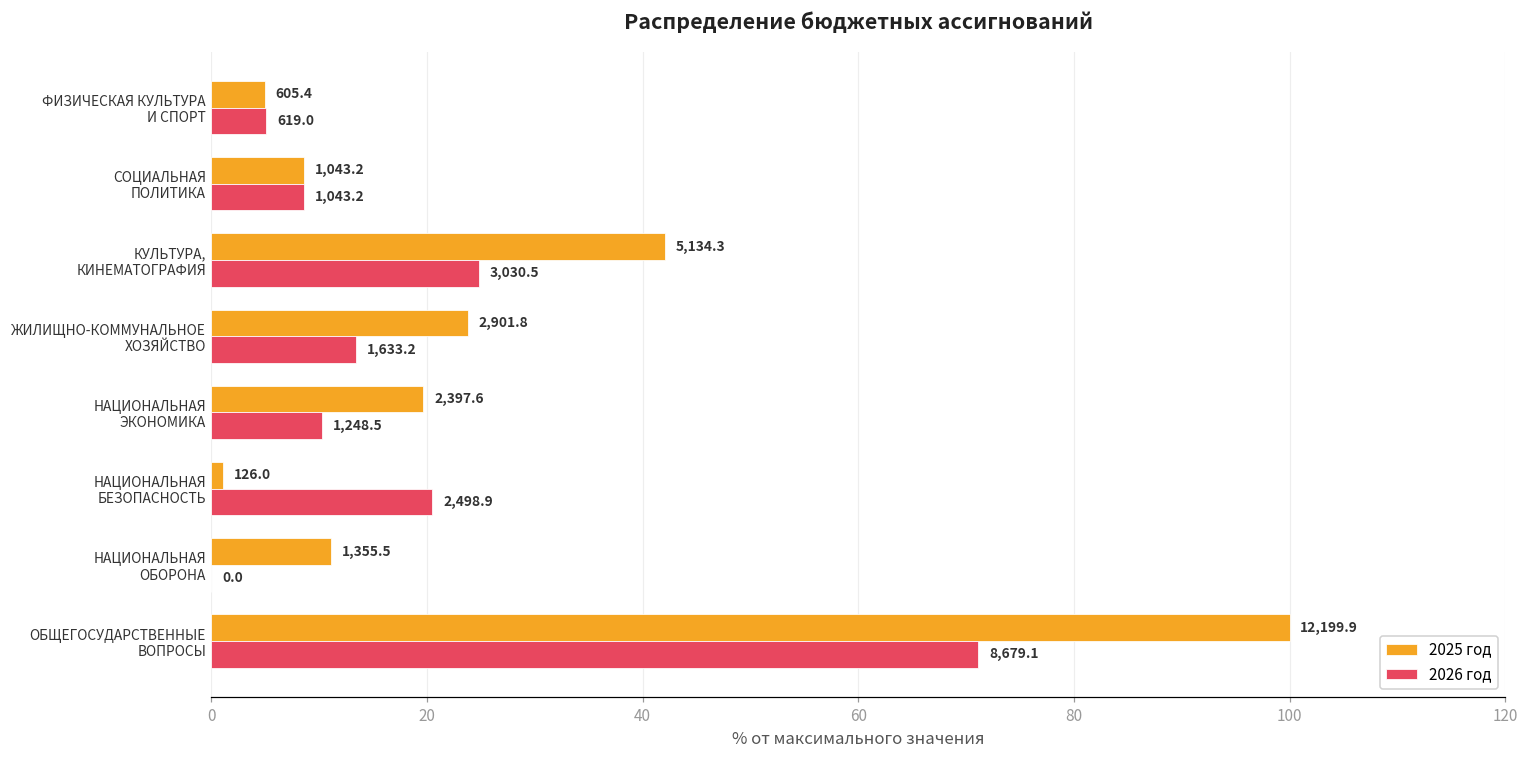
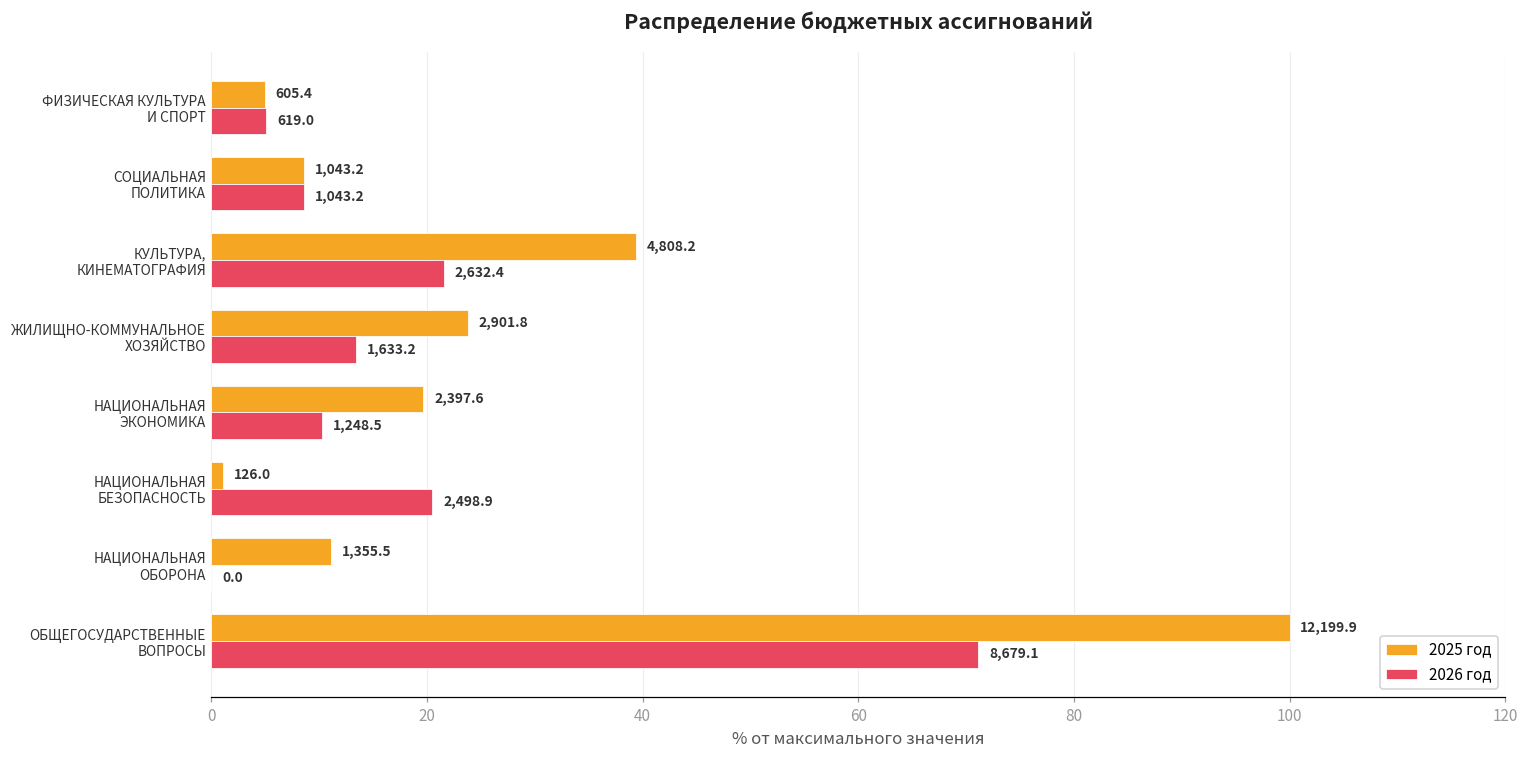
2025 год, КУЛЬТУРА, КИНЕМАТОГРАФИЯ: 5,134.3 -> 4,808.2
2026 год, КУЛЬТУРА, КИНЕМАТОГРАФИЯ: 3,030.5 -> 2,632.4
